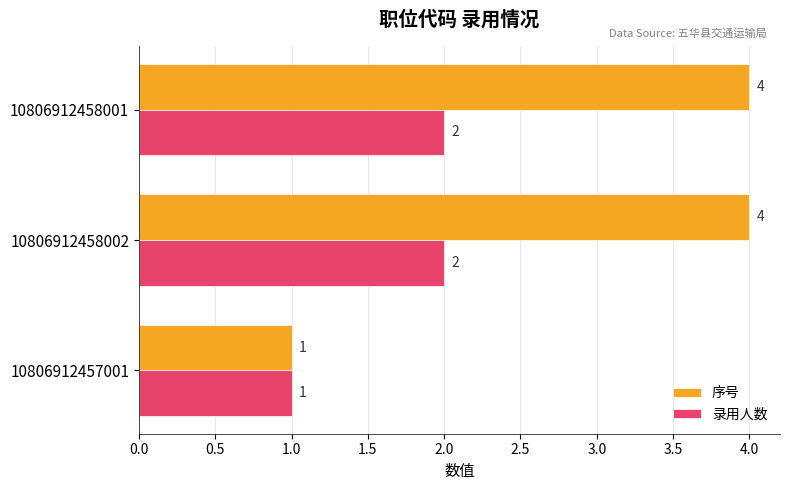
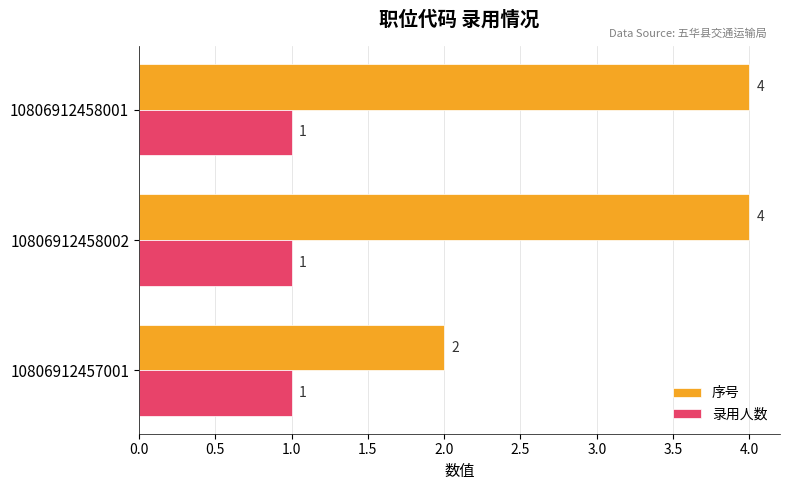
录用人数, 10806912458001: 2 -> 1
录用人数, 10806912458002: 2 -> 1
序号, 10806912457001: 1 -> 2
